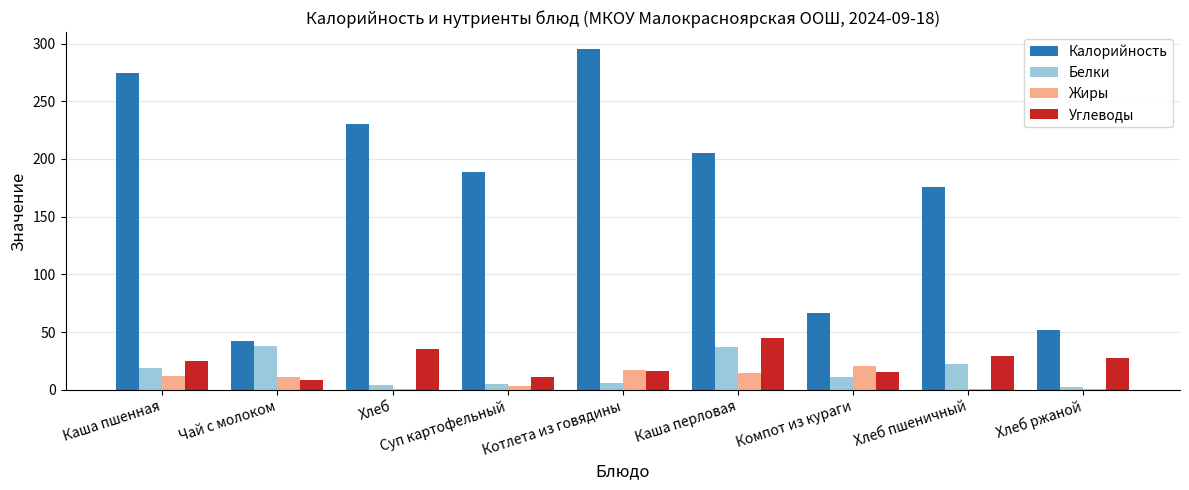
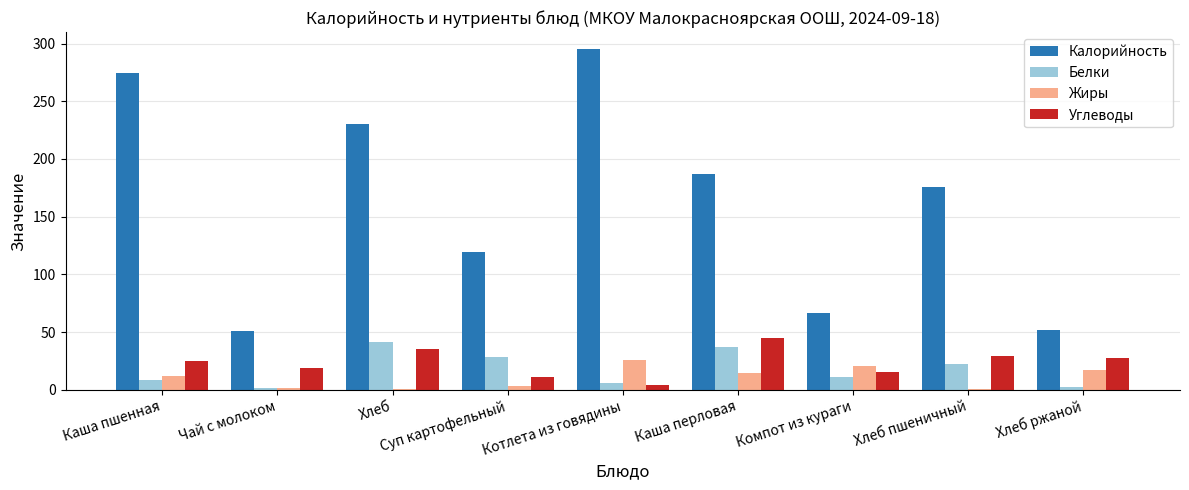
Белки, Каша пшенная: 19 -> 8
Калорийность, Чай с молоком: 43 -> 51
Белки, Чай с молоком: 38 -> 2
Жиры, Чай с молоком: 11 -> 1
Углеводы, Чай с молоком: 9 -> 19
Белки, Хлеб: 4 -> 41
Калорийность, Суп картофельный: 189 -> 120
Белки, Суп картофельный: 5 -> 29
Жиры, Котлета из говядины: 17 -> 26
Углеводы, Котлета из говядины: 16 -> 5
Калорийность, Каша перловая: 205 -> 187
Жиры, Хлеб ржаной: 0 -> 17
